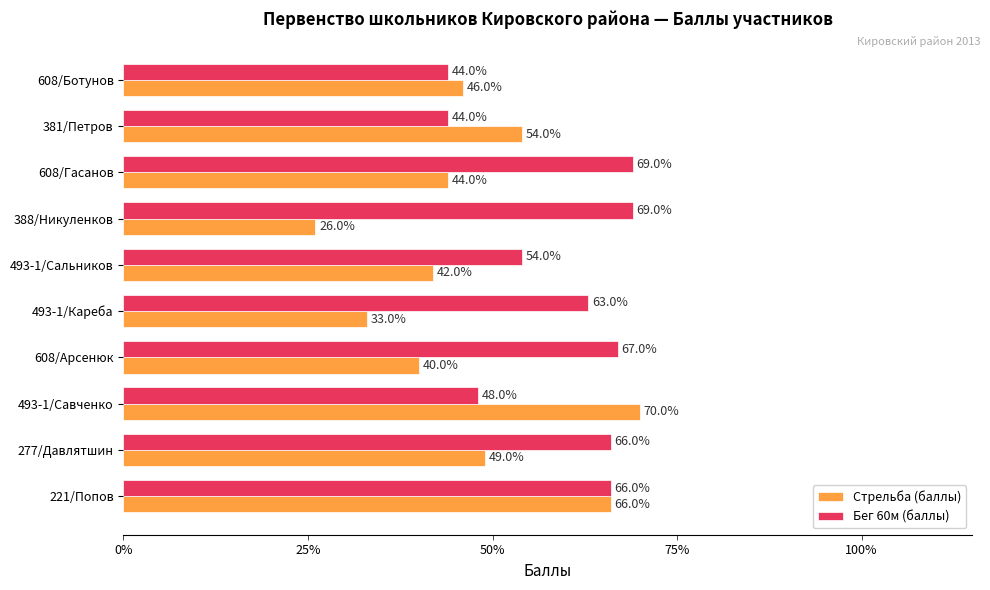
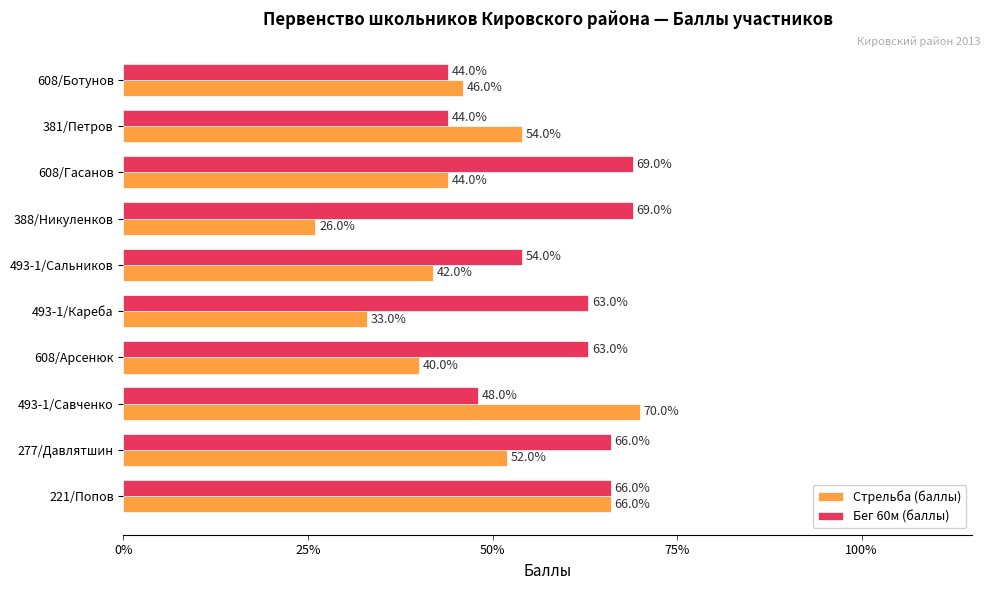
Бег 60м (баллы), 608/Арсенюк: 67.0% -> 63.0%
Стрельба (баллы), 277/Давлятшин: 49.0% -> 52.0%
